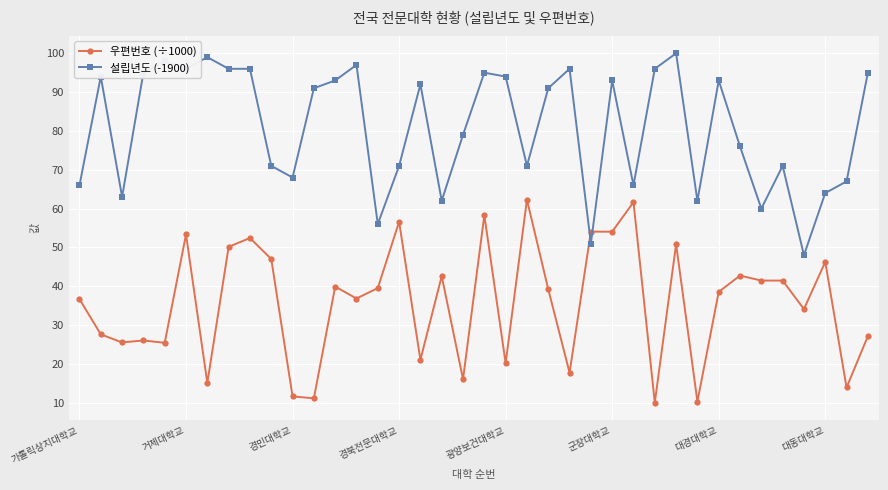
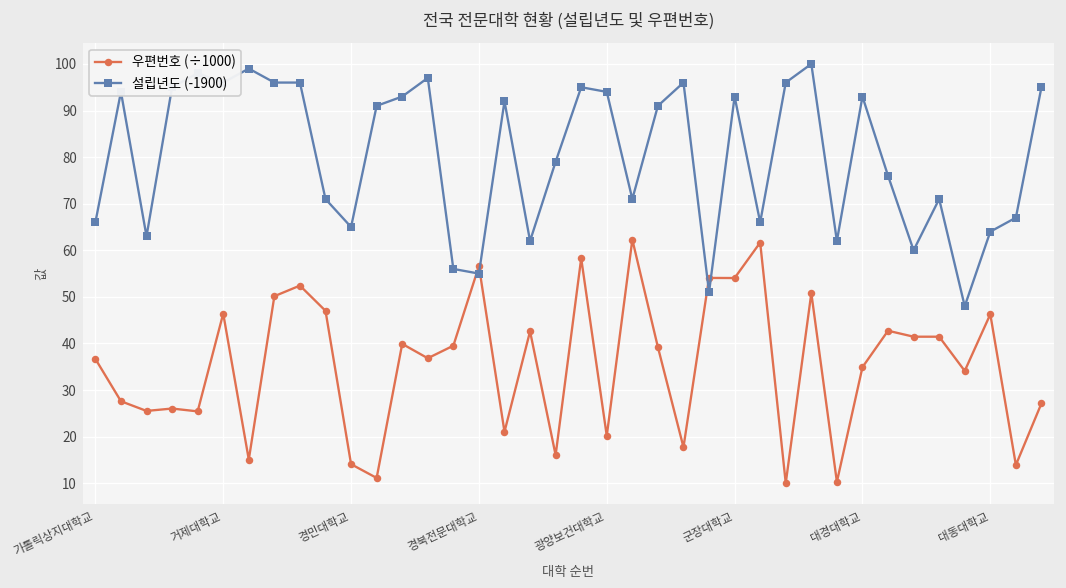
우편번호 (÷1000), 거제대학교: 53 -> 46
우편번호 (÷1000), 경민대학교: 12 -> 14
설립년도 (-1900), 경민대학교: 68 -> 65
설립년도 (-1900), 경북전문대학교: 71 -> 55
우편번호 (÷1000), 대경대학교: 39 -> 35
